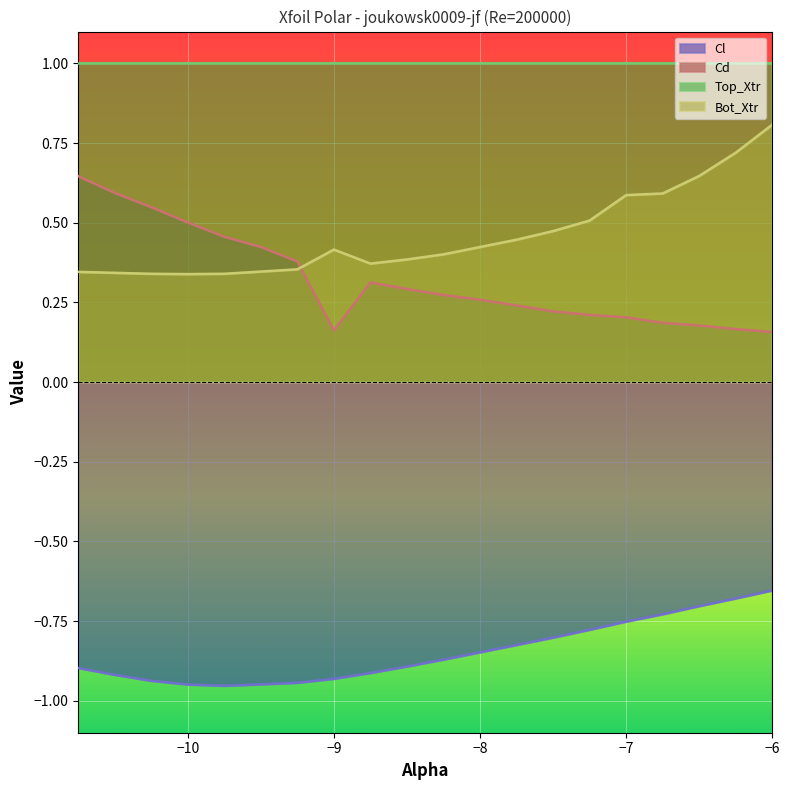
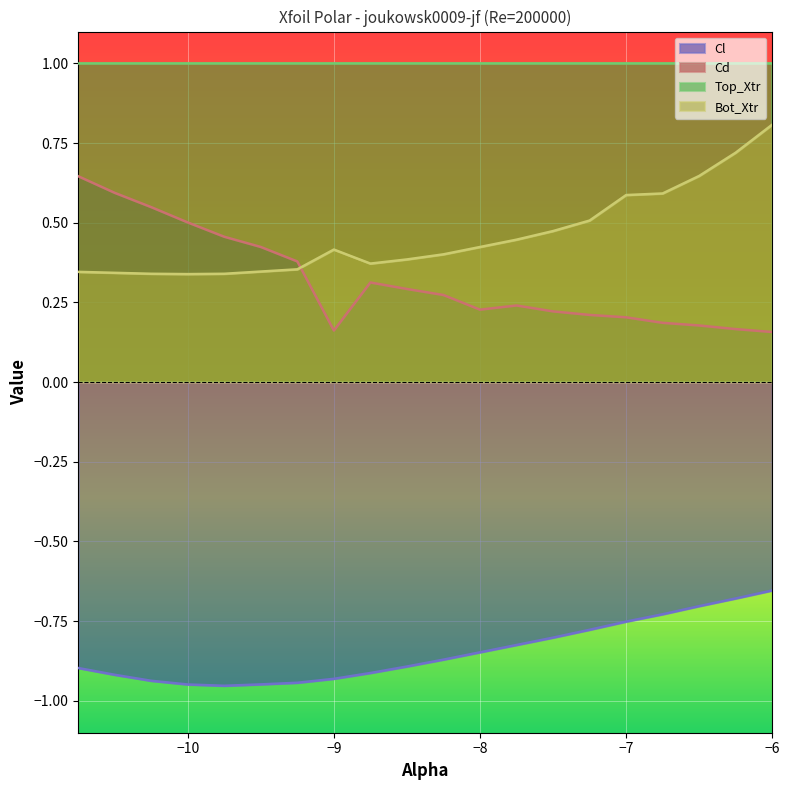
Cd, −8: 0.26 -> 0.23
